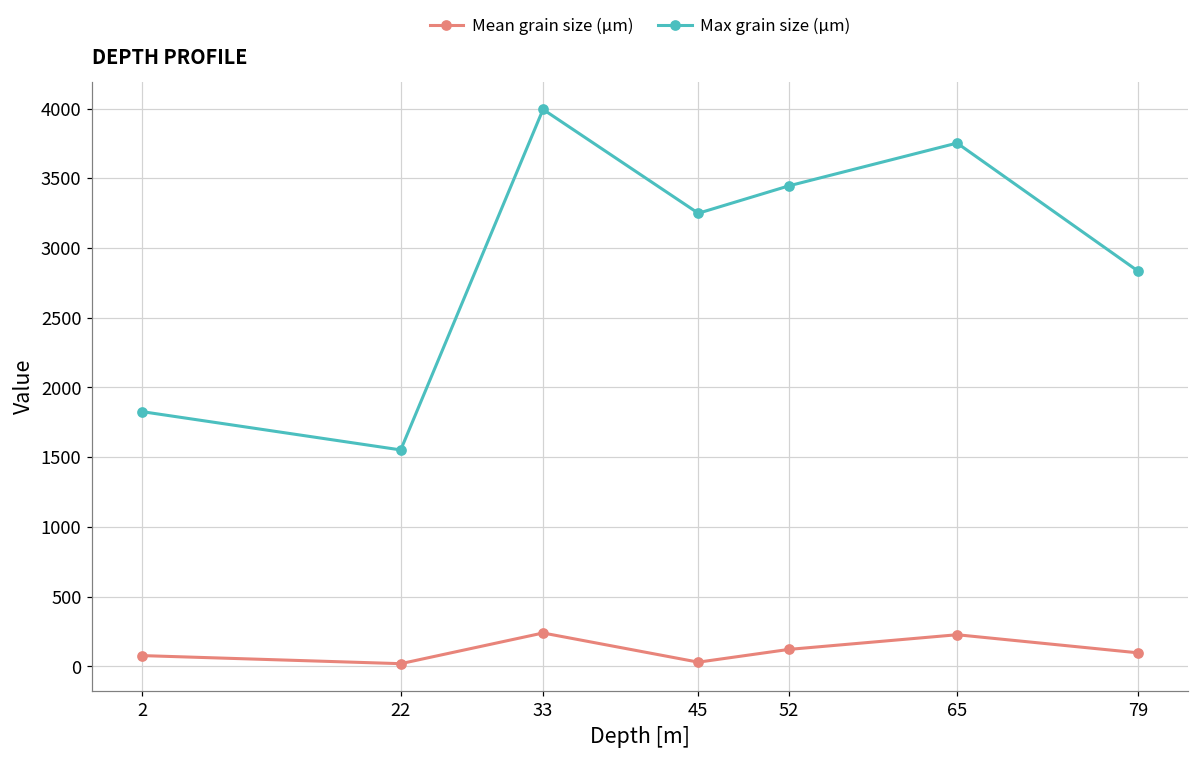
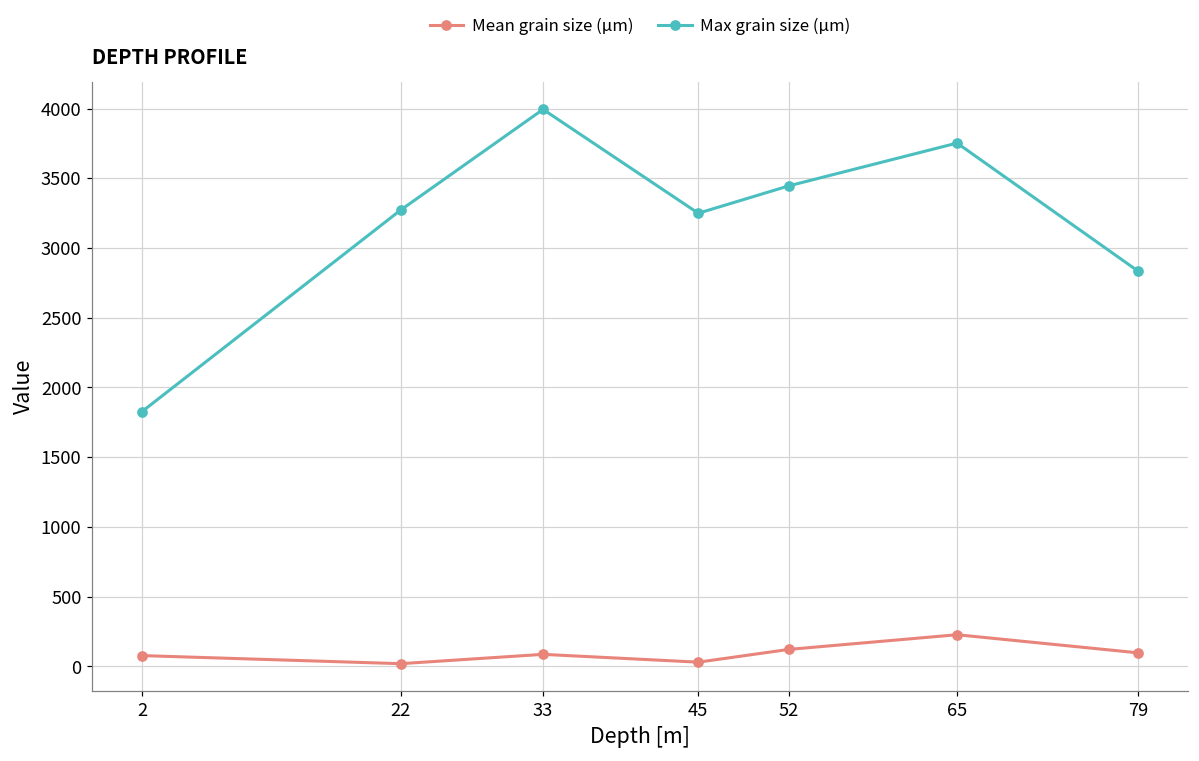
Max grain size (µm), 22: 1550 -> 3270
Mean grain size (µm), 33: 240 -> 90
